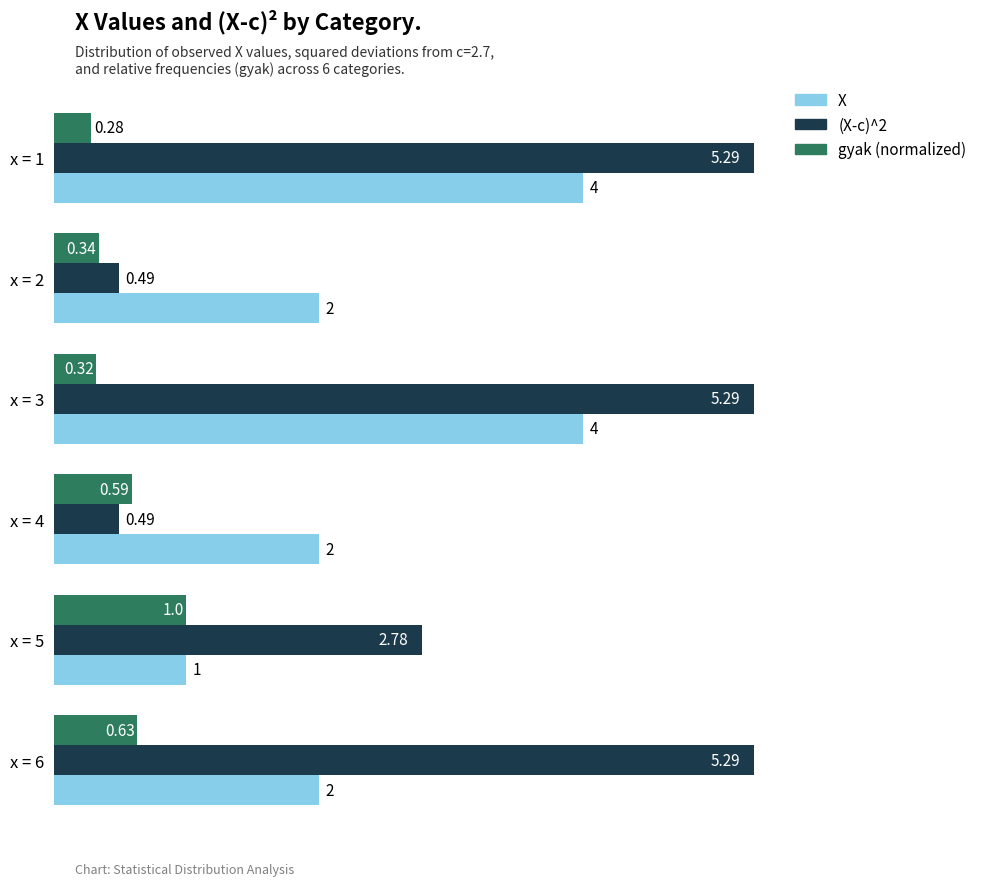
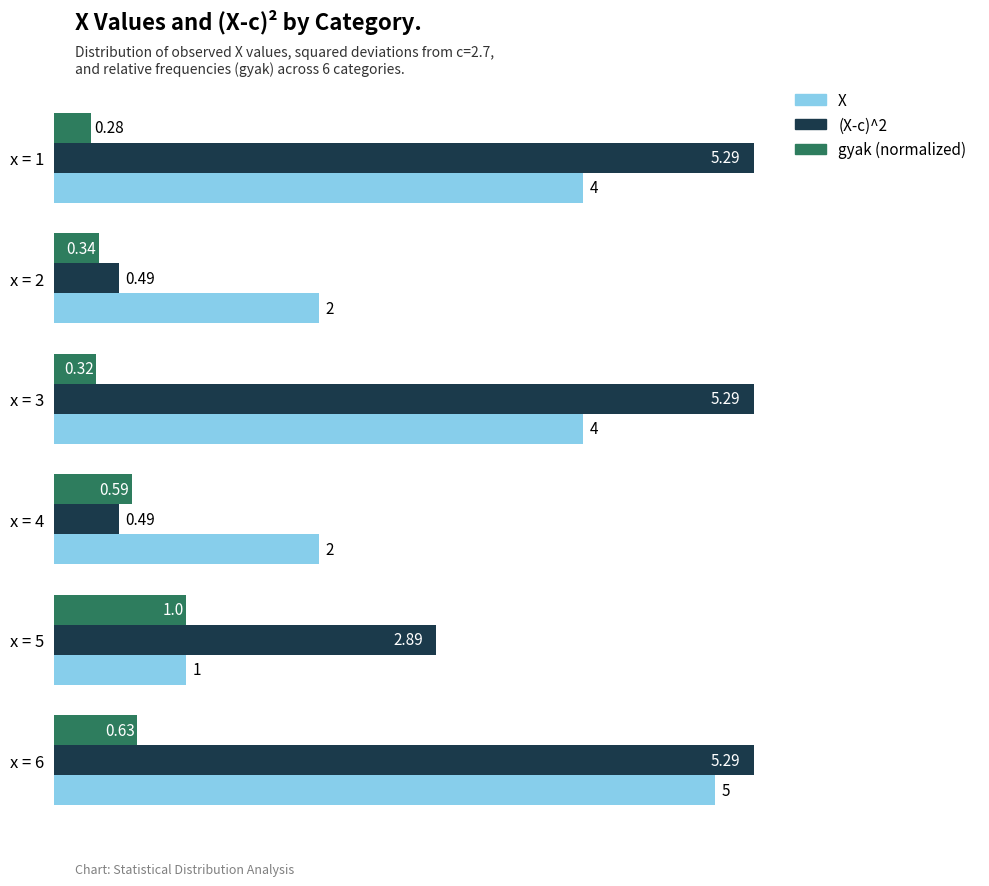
(X-c)^2, x = 5: 2.78 -> 2.89
X, x = 6: 2 -> 5
